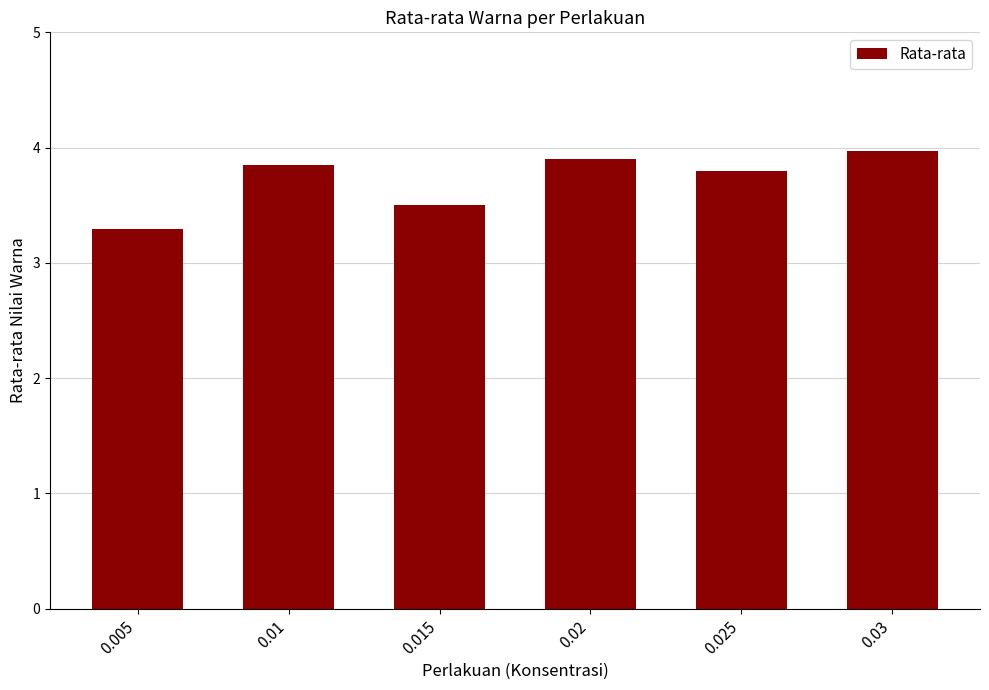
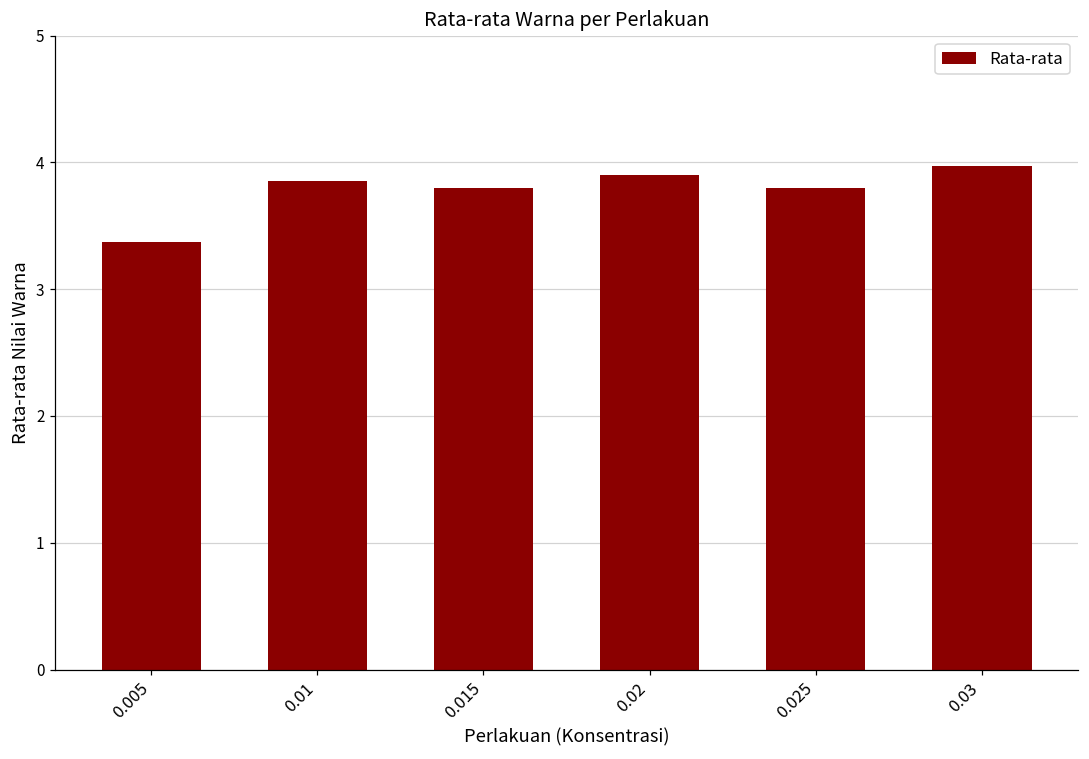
0.005: 3.29 -> 3.37
0.015: 3.5 -> 3.8
